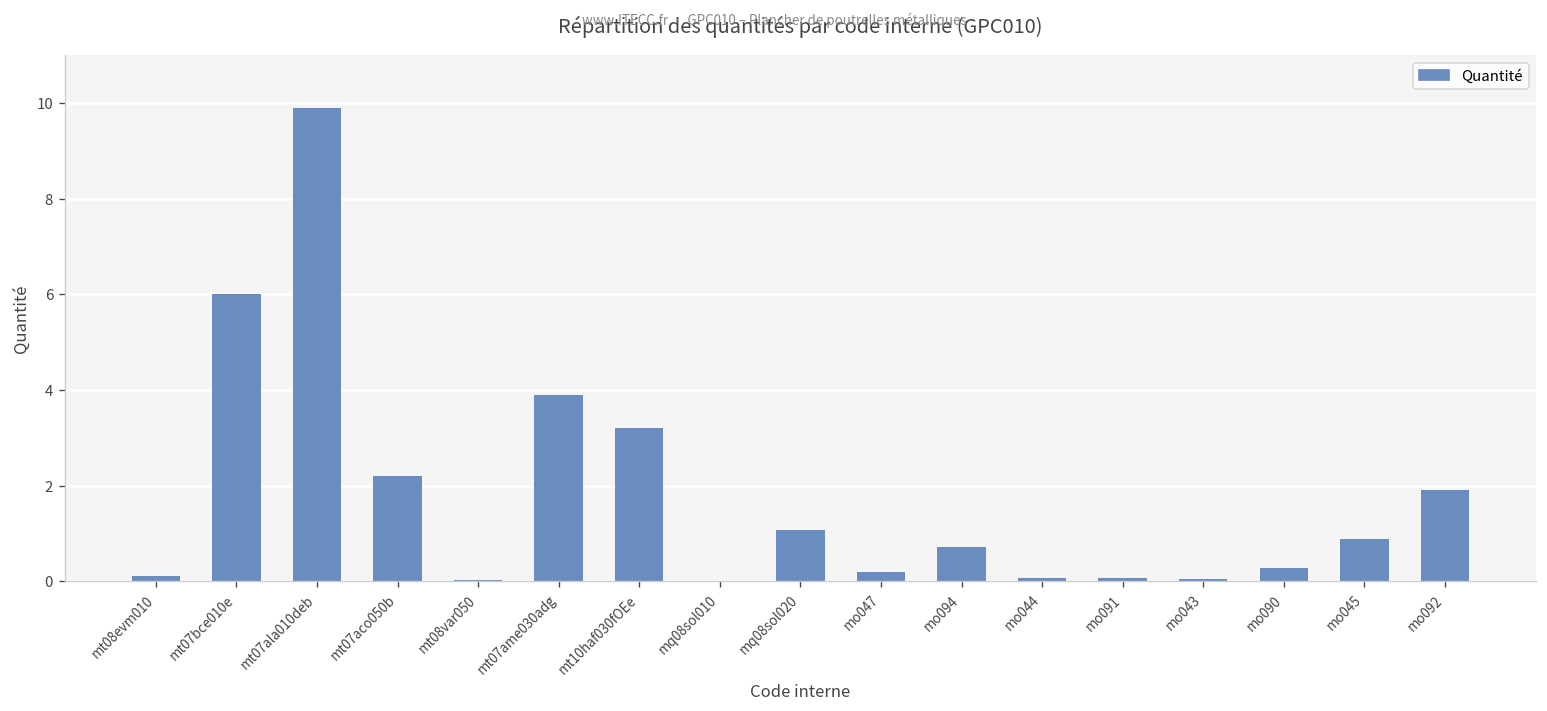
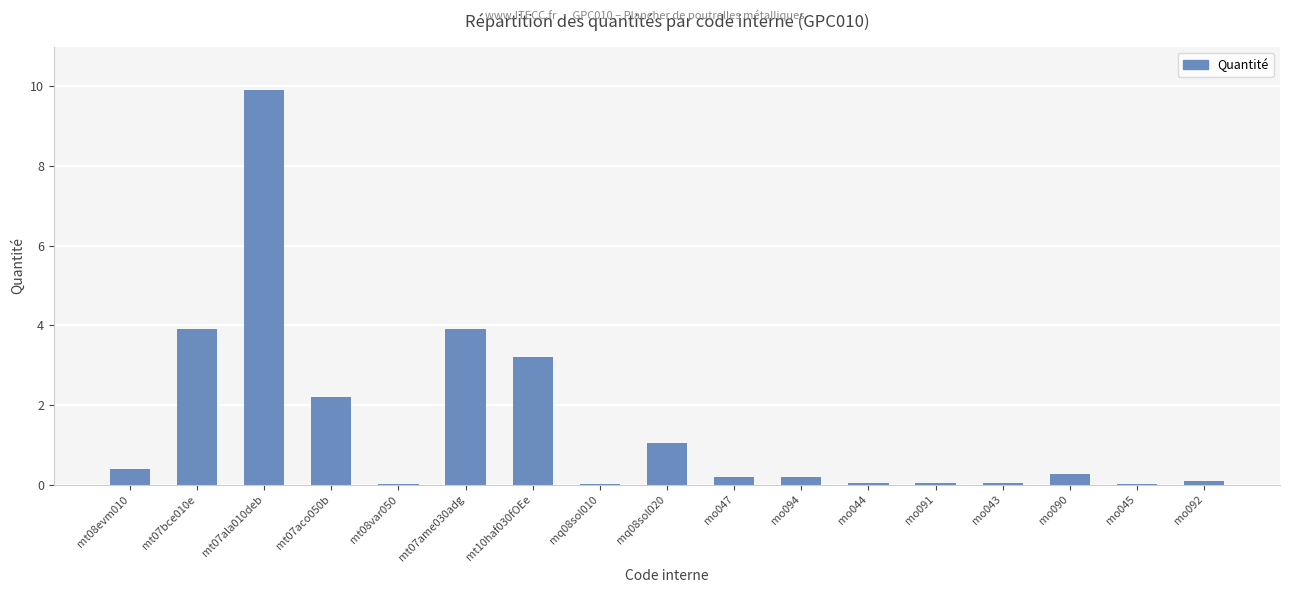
mt08evm010: 0.1 -> 0.4
mt07bce010e: 6.0 -> 3.9
mo094: 0.7 -> 0.2
mo045: 0.9 -> 0.0
mo092: 1.9 -> 0.1
